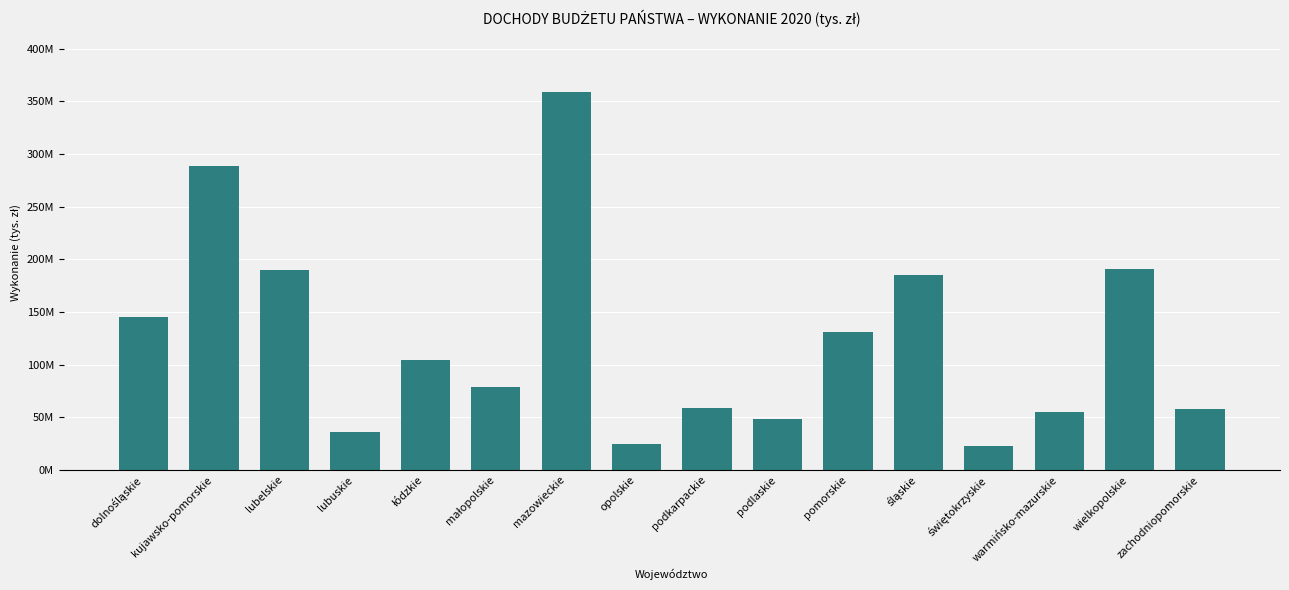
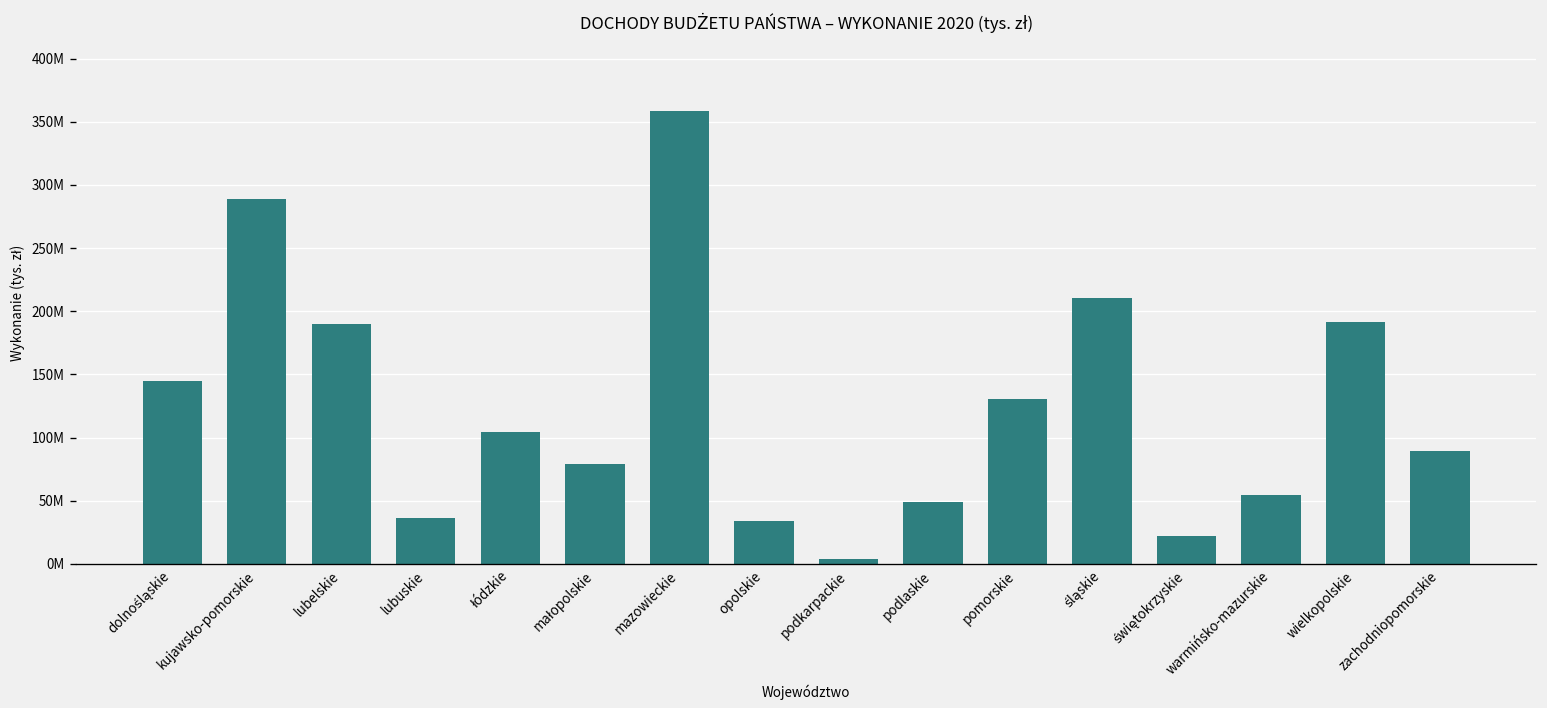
opolskie: 24000000 -> 34000000
podkarpackie: 59000000 -> 4000000
śląskie: 185000000 -> 210000000
zachodniopomorskie: 57000000 -> 89000000
